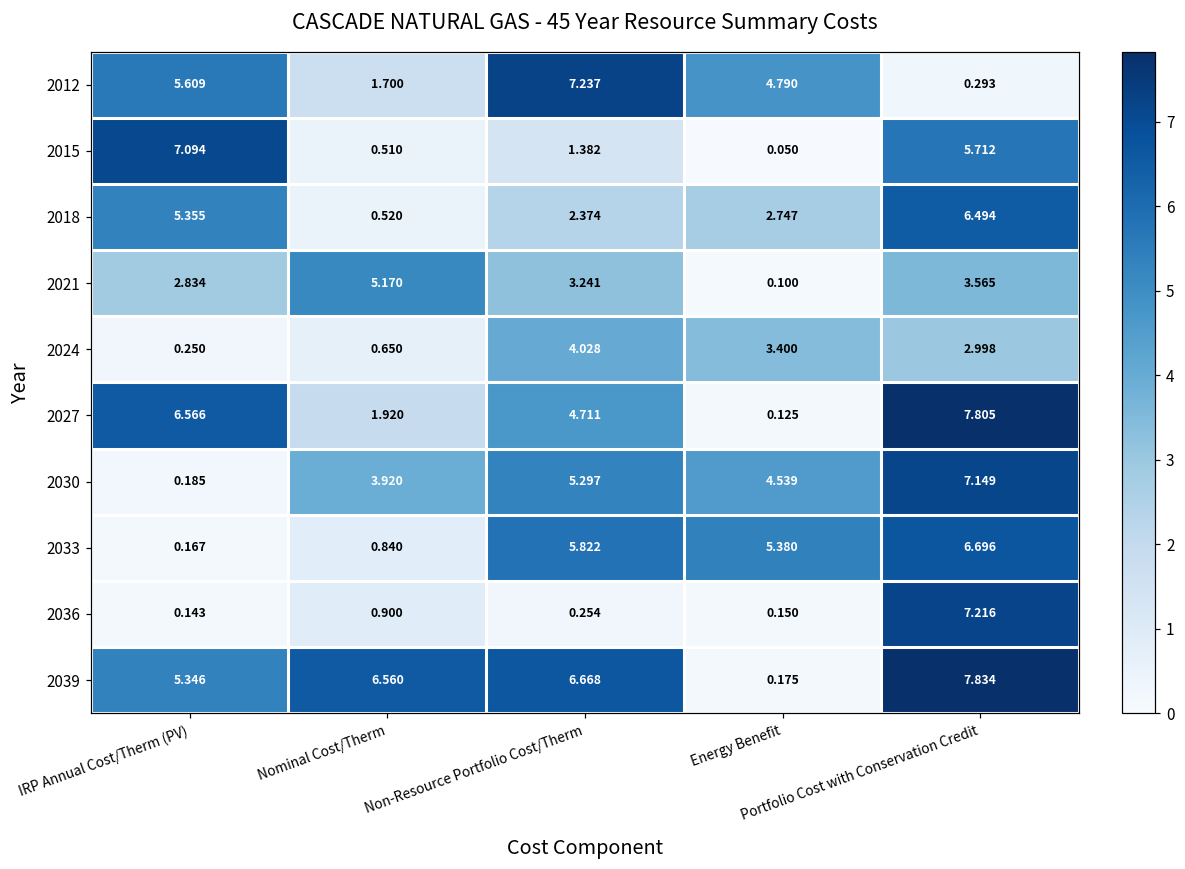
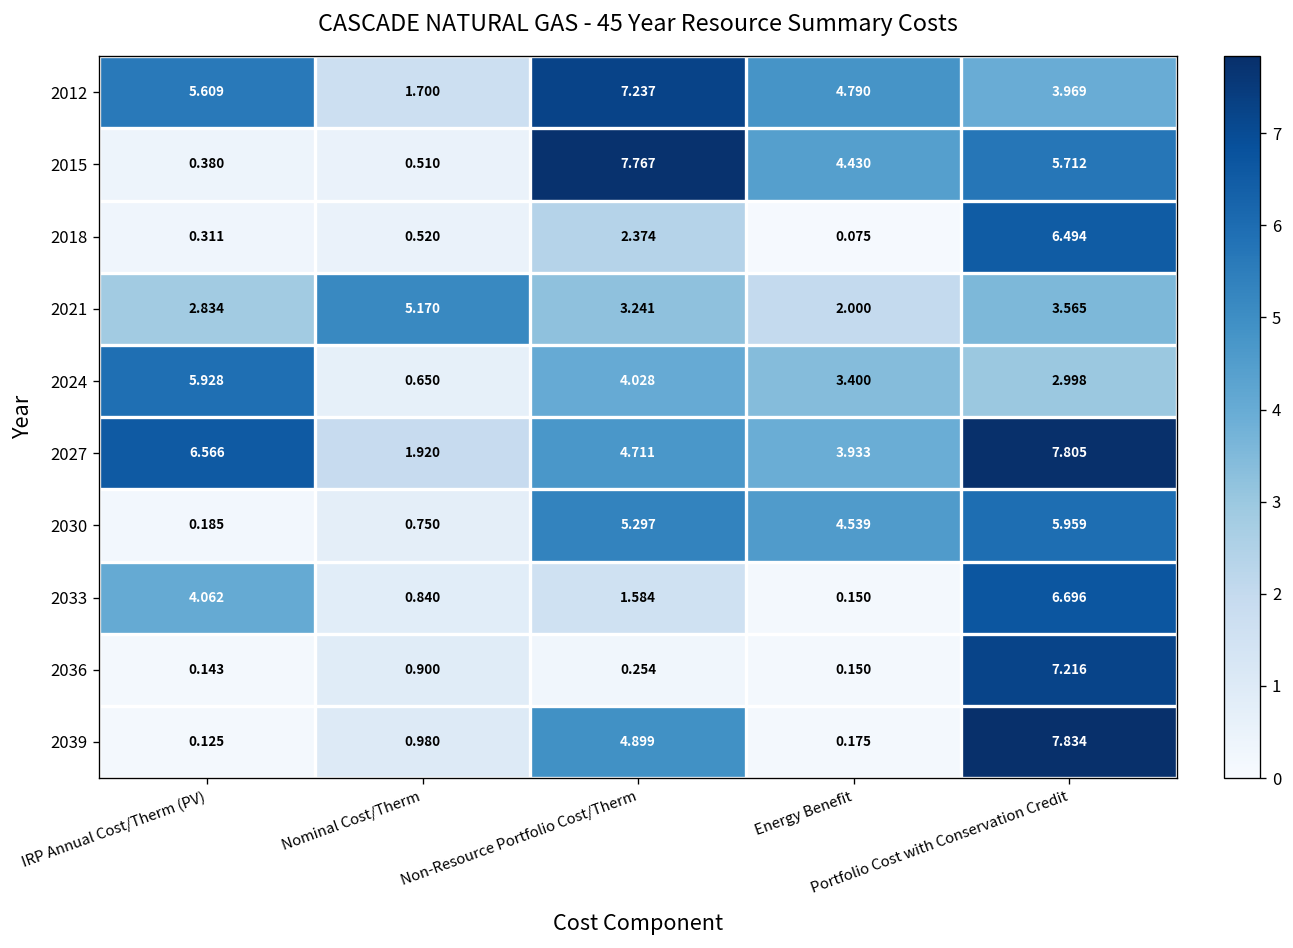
2012, Portfolio Cost with Conservation Credit: 0.293 -> 3.969
2015, IRP Annual Cost/Therm (PV): 7.094 -> 0.380
2015, Non-Resource Portfolio Cost/Therm: 1.382 -> 7.767
2015, Energy Benefit: 0.050 -> 4.430
2018, IRP Annual Cost/Therm (PV): 5.355 -> 0.311
2018, Energy Benefit: 2.747 -> 0.075
2021, Energy Benefit: 0.100 -> 2.000
2024, IRP Annual Cost/Therm (PV): 0.250 -> 5.928
2027, Energy Benefit: 0.125 -> 3.933
2030, Nominal Cost/Therm: 3.920 -> 0.750
2030, Portfolio Cost with Conservation Credit: 7.149 -> 5.959
2033, IRP Annual Cost/Therm (PV): 0.167 -> 4.062
2033, Non-Resource Portfolio Cost/Therm: 5.822 -> 1.584
2033, Energy Benefit: 5.380 -> 0.150
2039, IRP Annual Cost/Therm (PV): 5.346 -> 0.125
2039, Nominal Cost/Therm: 6.560 -> 0.980
2039, Non-Resource Portfolio Cost/Therm: 6.668 -> 4.899
